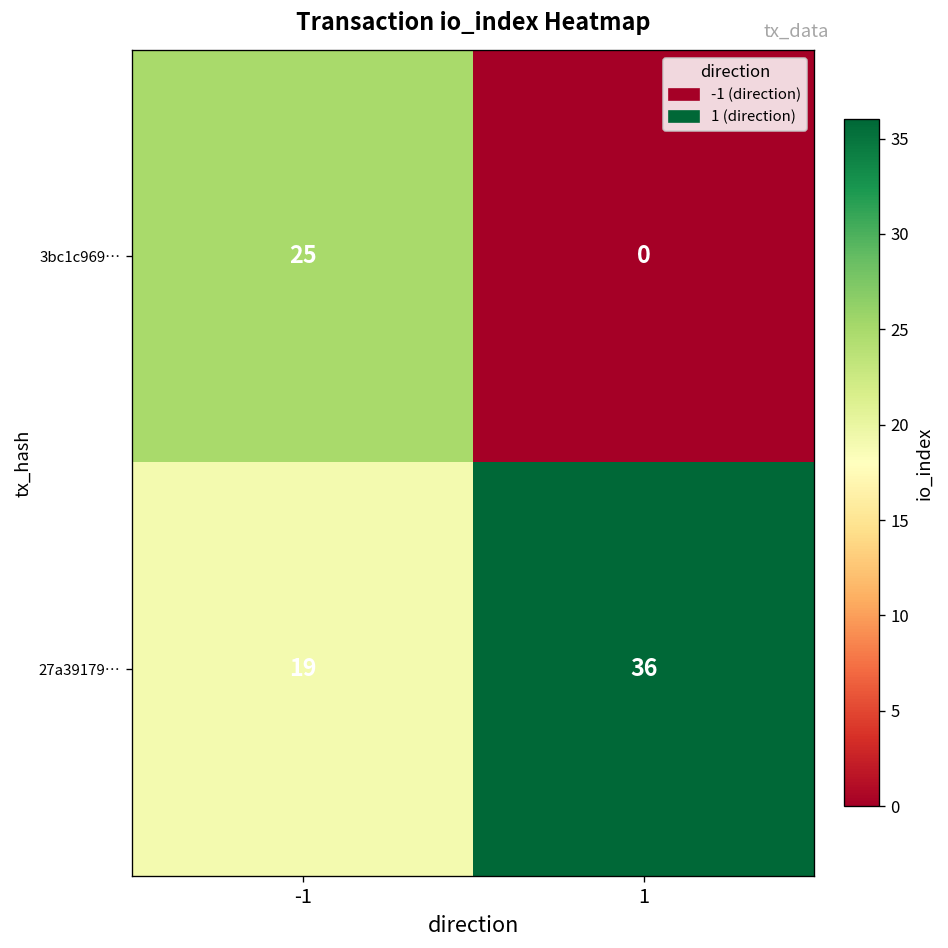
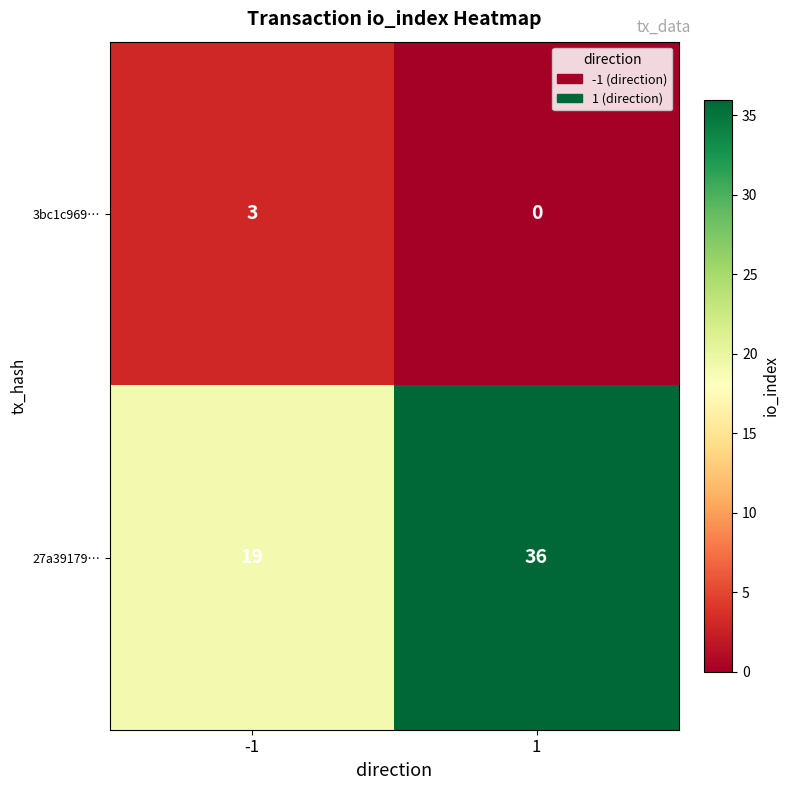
3bc1c969…, -1: 25 -> 3
